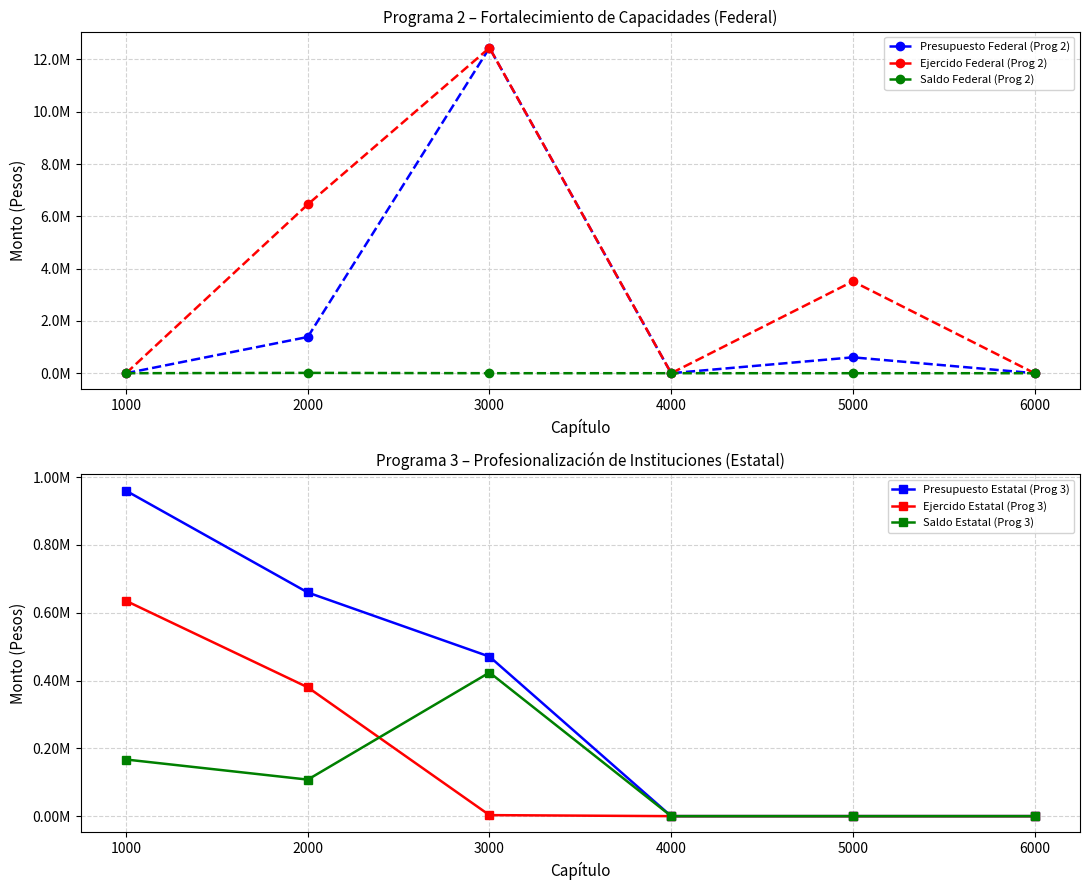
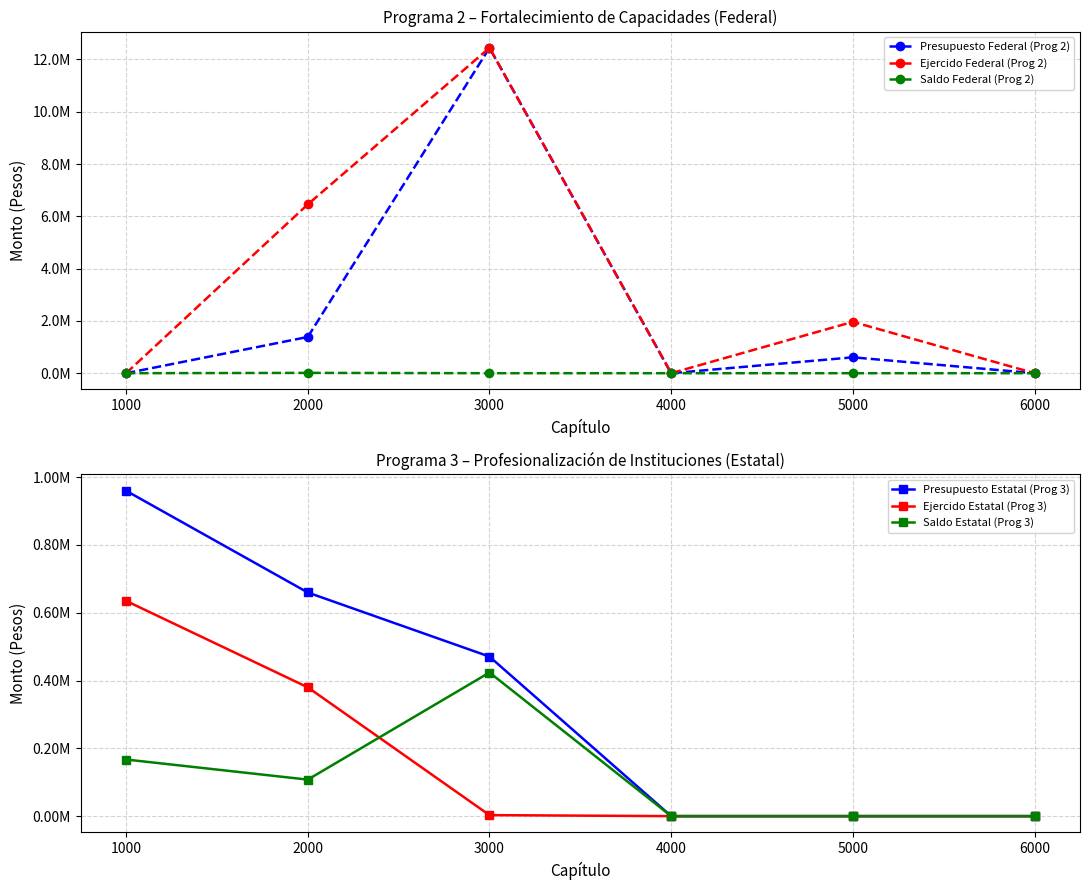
Programa 2 – Fortalecimiento de Capacidades (Federal), Ejercido Federal (Prog 2), 5000: 3500000 -> 2000000
